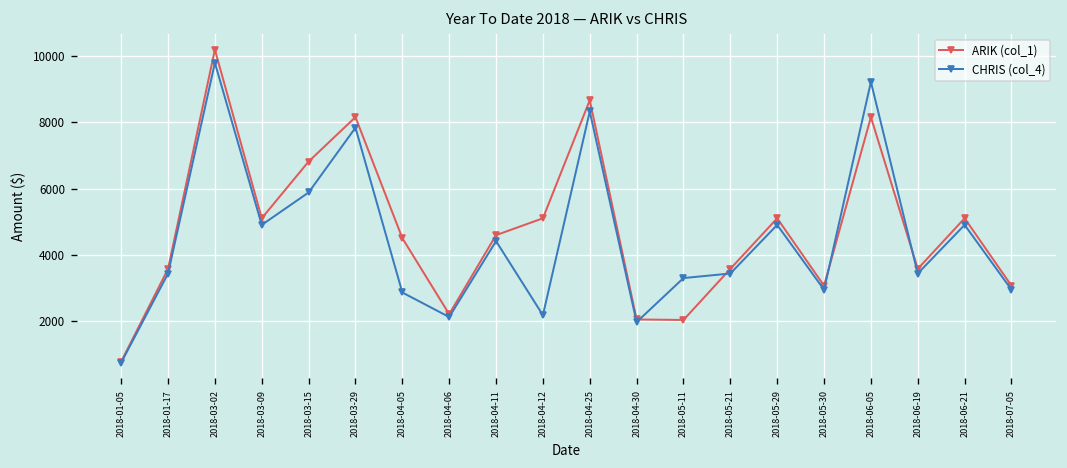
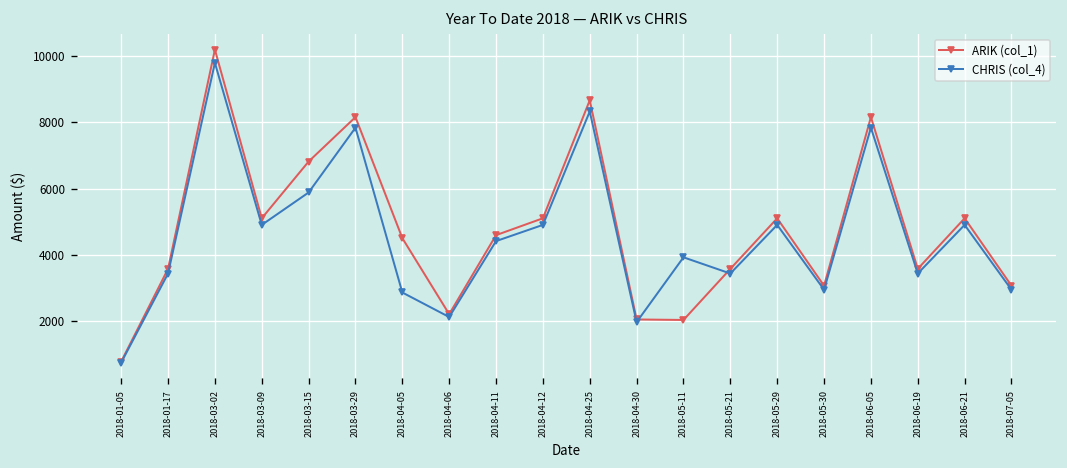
CHRIS (col_4), 2018-04-12: 2200 -> 4900
CHRIS (col_4), 2018-05-11: 3300 -> 3900
CHRIS (col_4), 2018-06-05: 9200 -> 7800
